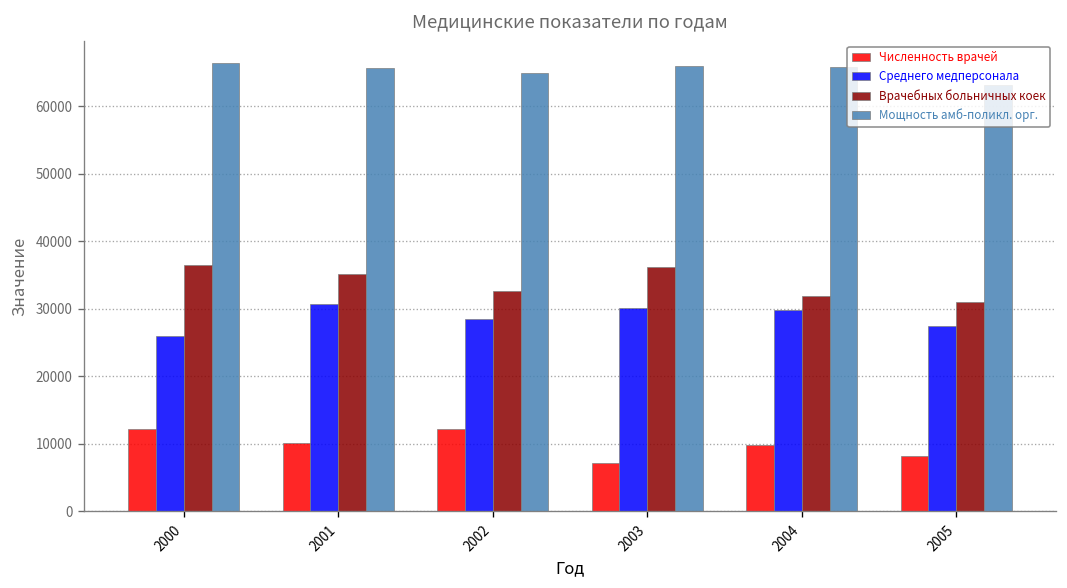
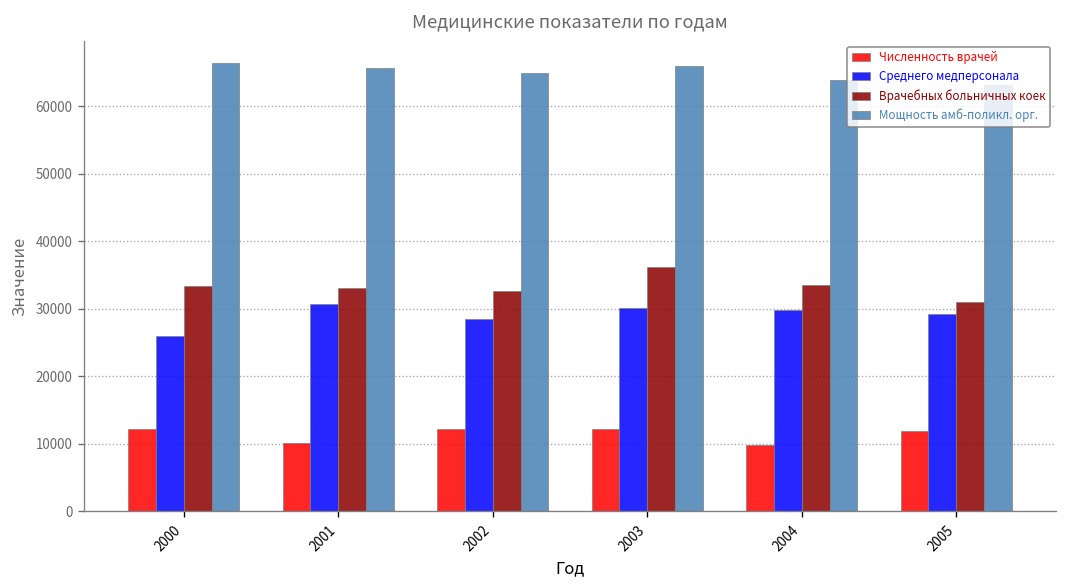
Врачебных больничных коек, 2000: 36000 -> 33000
Врачебных больничных коек, 2001: 35000 -> 33000
Численность врачей, 2003: 7000 -> 12000
Врачебных больничных коек, 2004: 32000 -> 34000
Мощность амб-поликл. орг., 2004: 66000 -> 64000
Численность врачей, 2005: 8000 -> 12000
Среднего медперсонала, 2005: 27000 -> 29000
